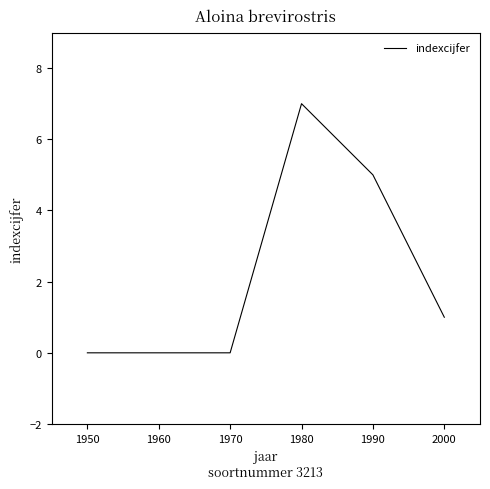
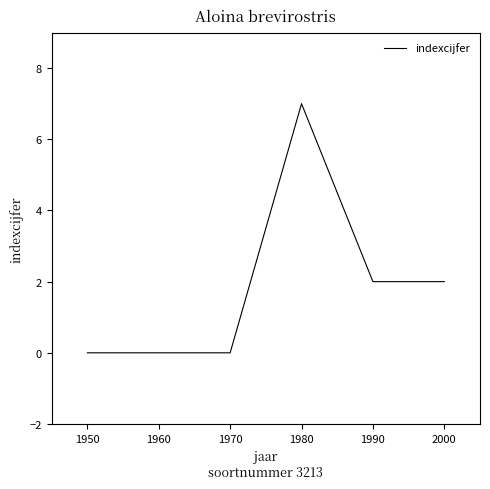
1990: 5 -> 2
2000: 1 -> 2
